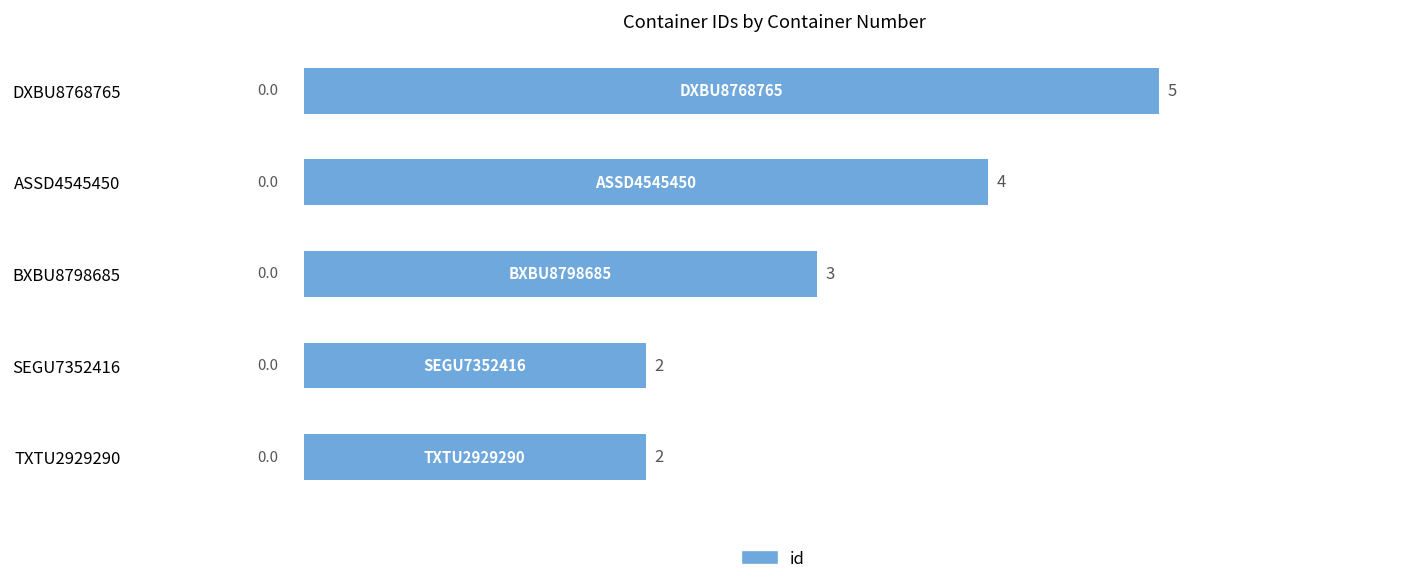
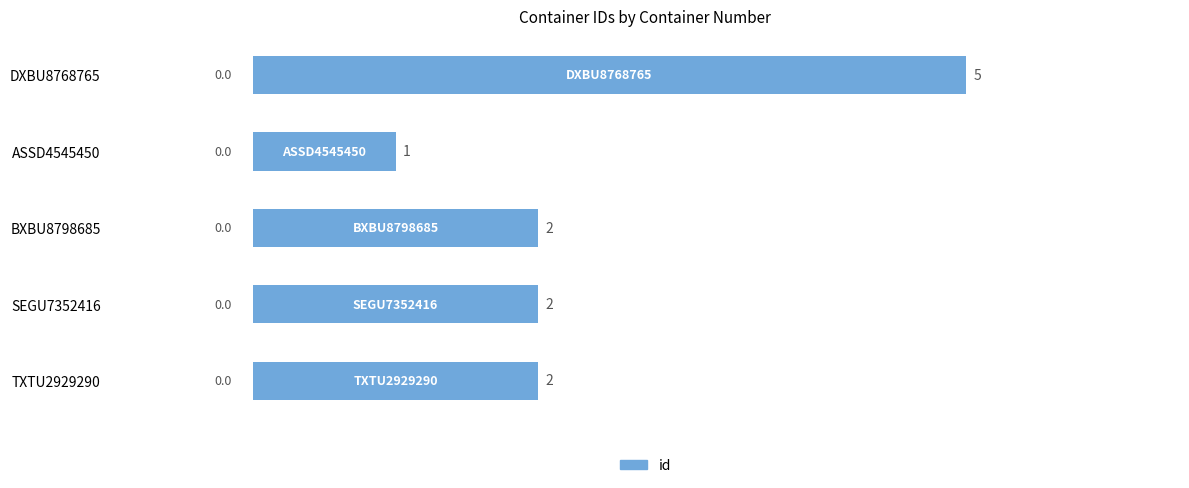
ASSD4545450: 4 -> 1
BXBU8798685: 3 -> 2
